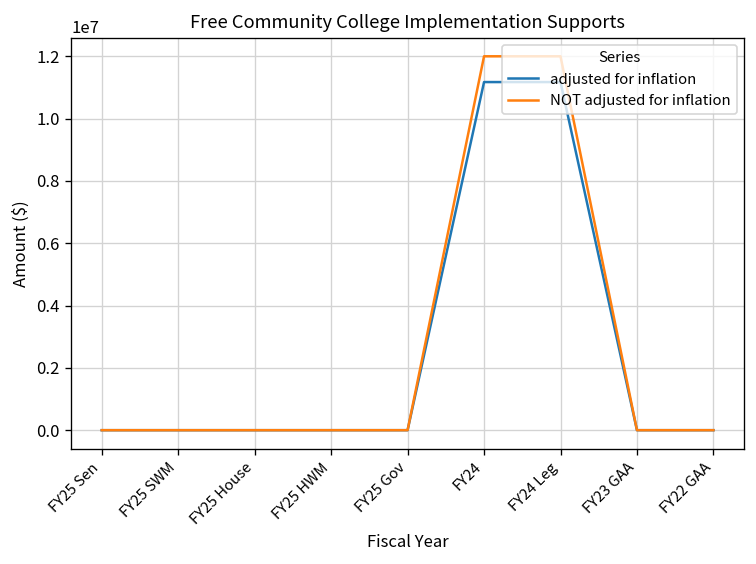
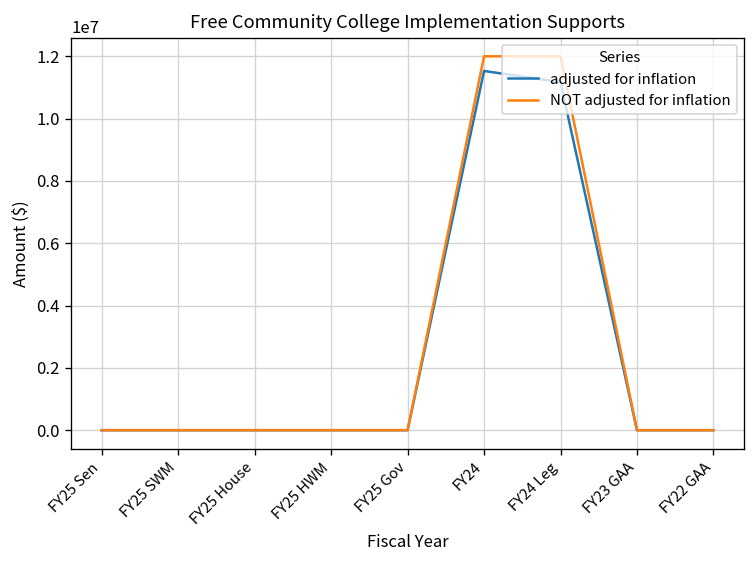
adjusted for inflation, FY24: 11200000 -> 11500000
